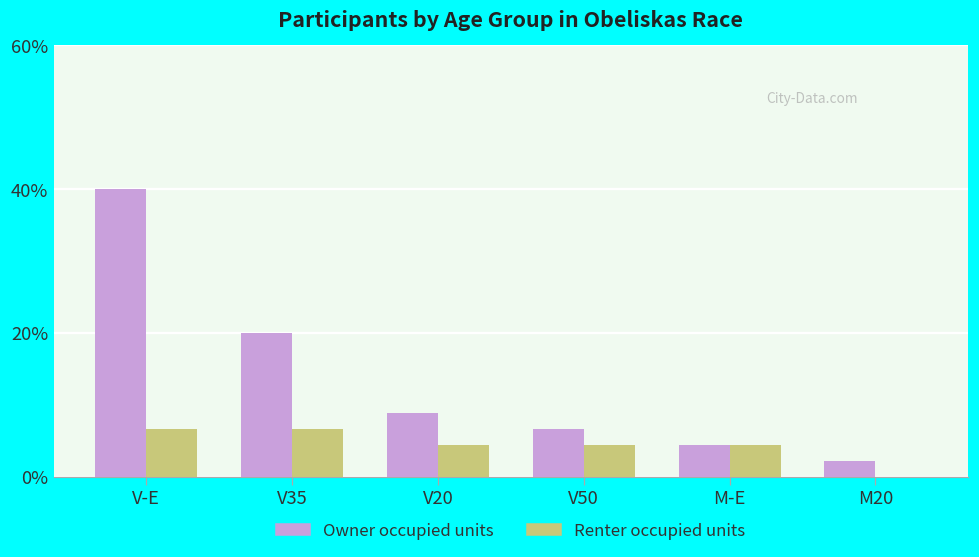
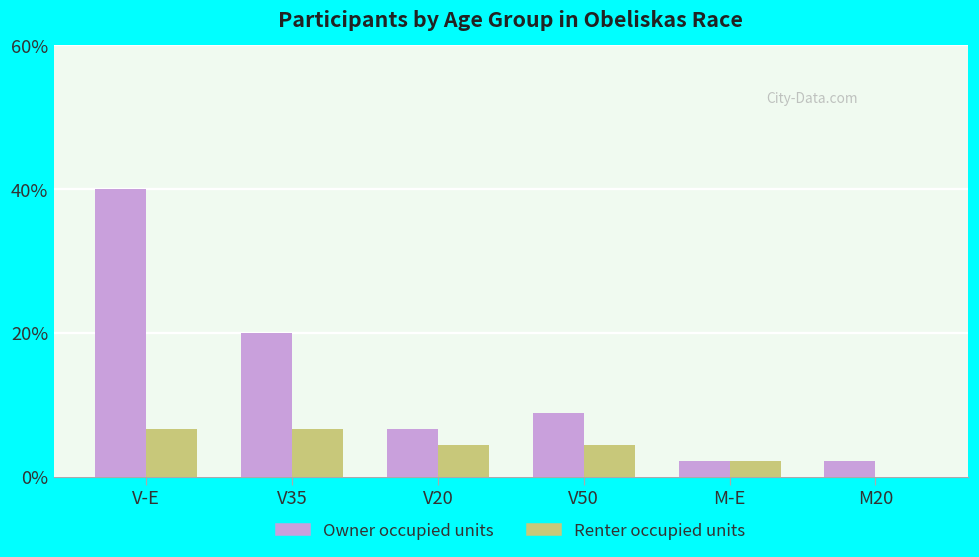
Owner occupied units, V20: 9% -> 7%
Owner occupied units, V50: 7% -> 9%
Owner occupied units, M-E: 4% -> 2%
Renter occupied units, M-E: 4% -> 2%
